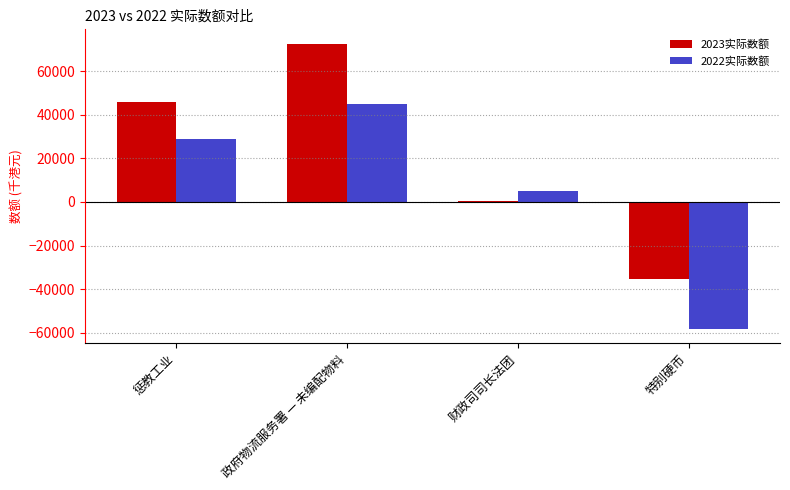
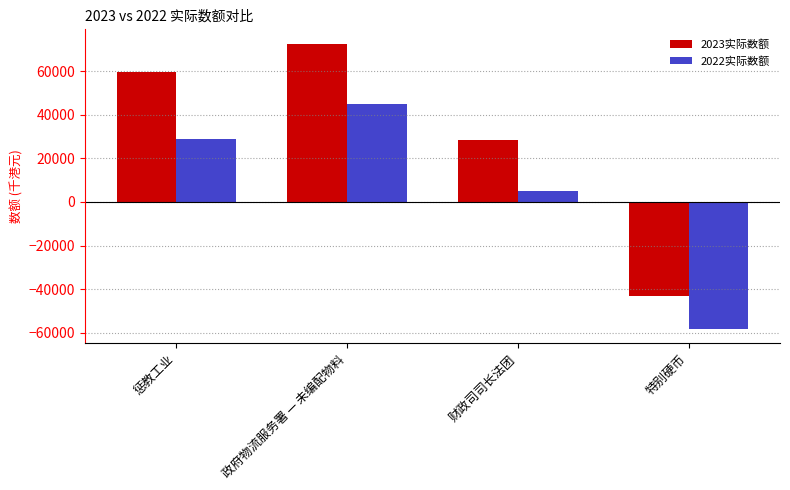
2023实际数额, 惩教工业: 46000 -> 59000
2023实际数额, 财政司司长法团: 1000 -> 28000
2023实际数额, 特别硬币: -35000 -> -43000
